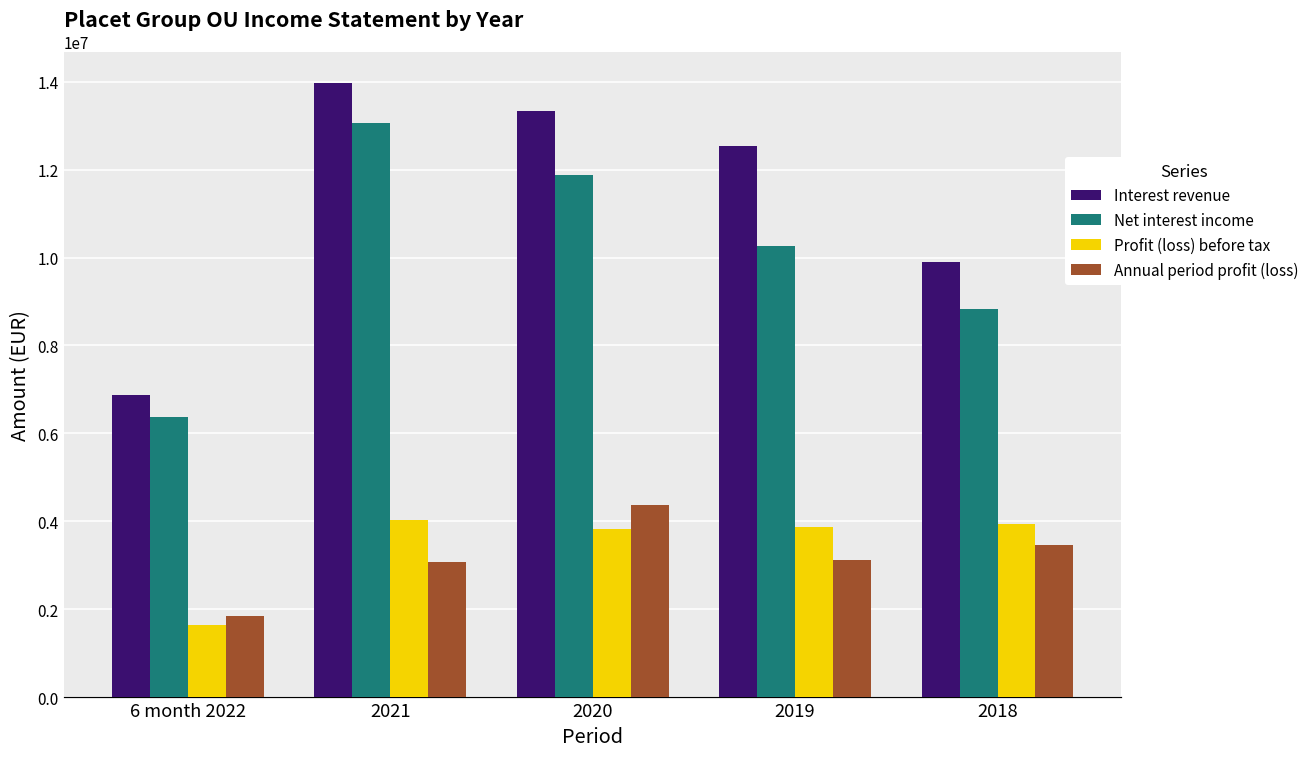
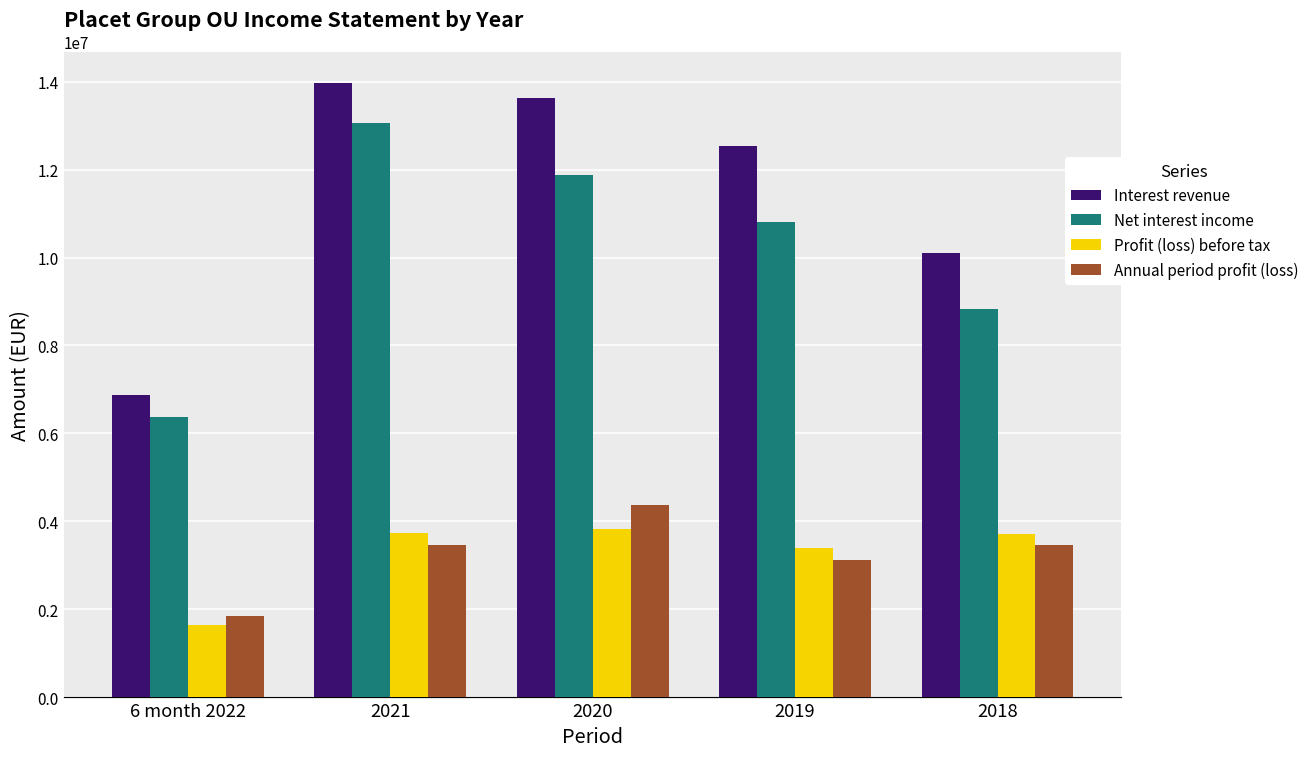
Profit (loss) before tax, 2021: 4000000 -> 3700000
Annual period profit (loss), 2021: 3100000 -> 3500000
Interest revenue, 2020: 13300000 -> 13600000
Net interest income, 2019: 10300000 -> 10800000
Profit (loss) before tax, 2019: 3900000 -> 3400000
Interest revenue, 2018: 9900000 -> 10100000
Profit (loss) before tax, 2018: 3900000 -> 3700000
